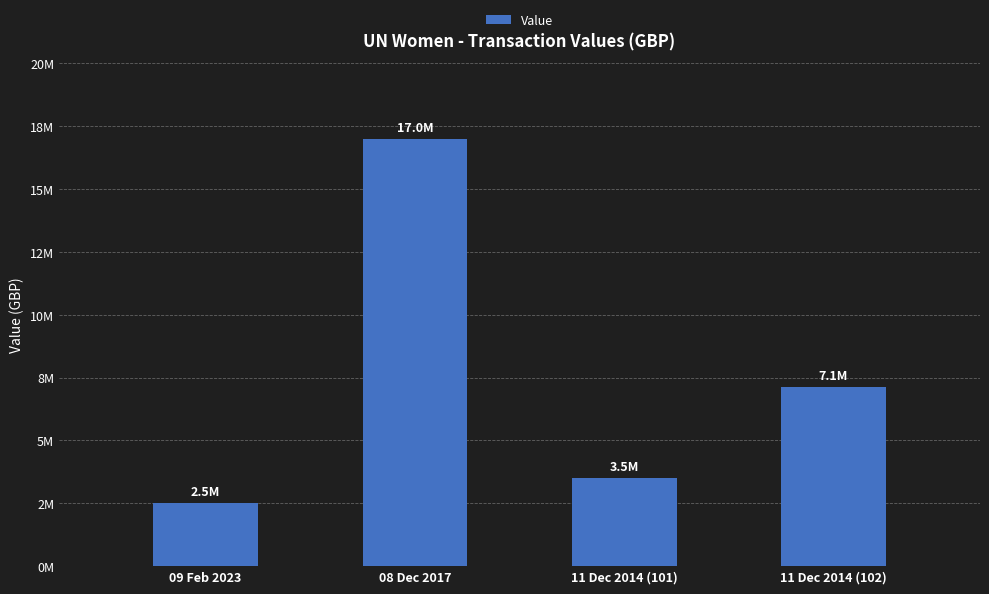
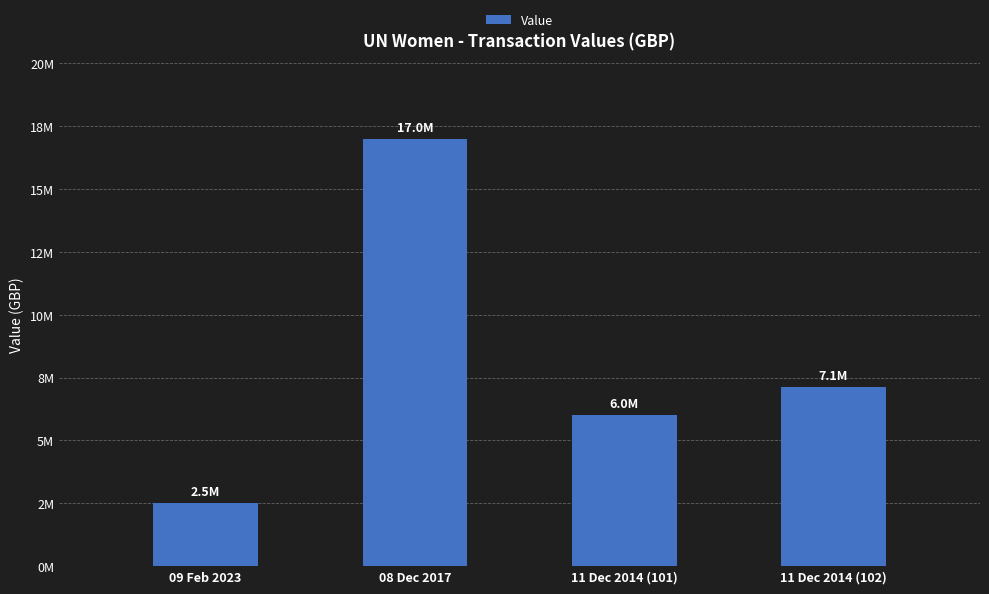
11 Dec 2014 (101): 3.5M -> 6.0M
